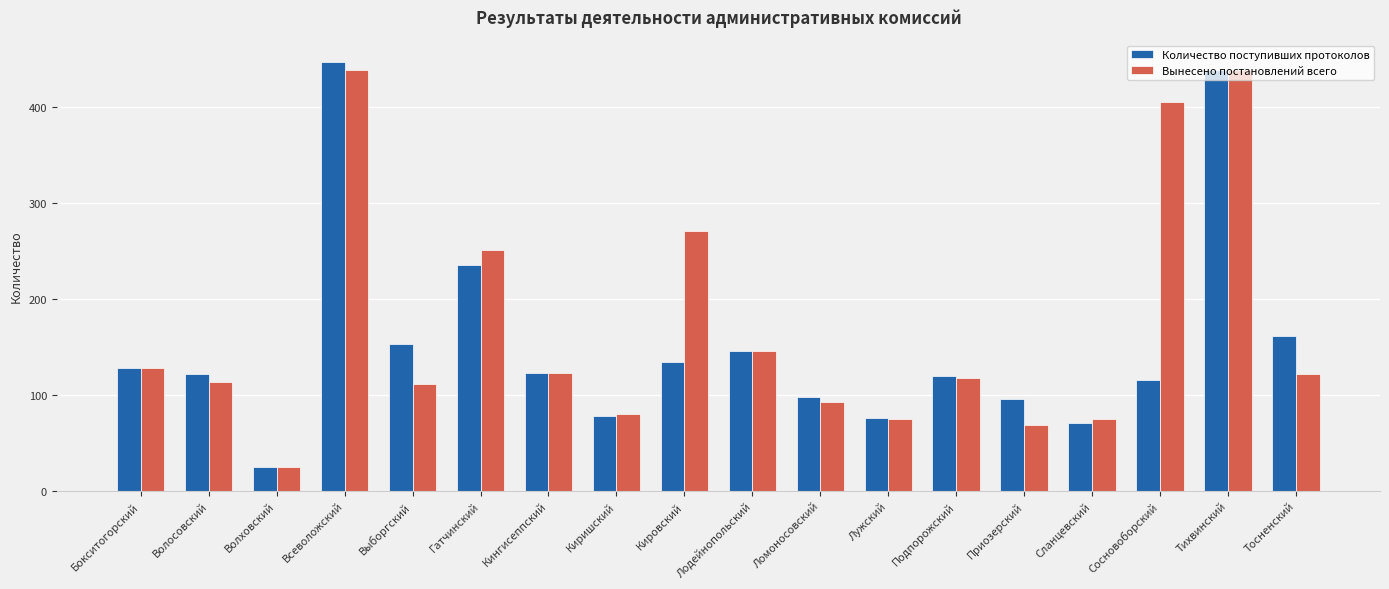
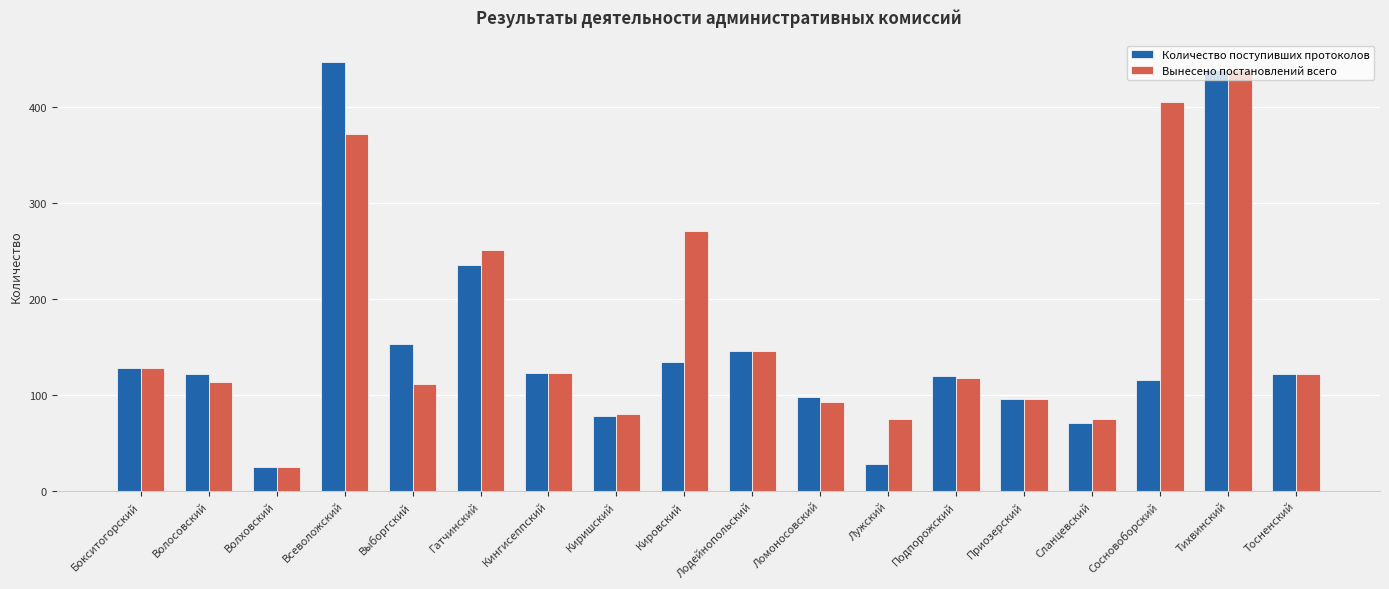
Вынесено постановлений всего, Всеволожский: 440 -> 370
Количество поступивших протоколов, Лужский: 80 -> 30
Вынесено постановлений всего, Приозерский: 70 -> 100
Количество поступивших протоколов, Тосненский: 160 -> 120
